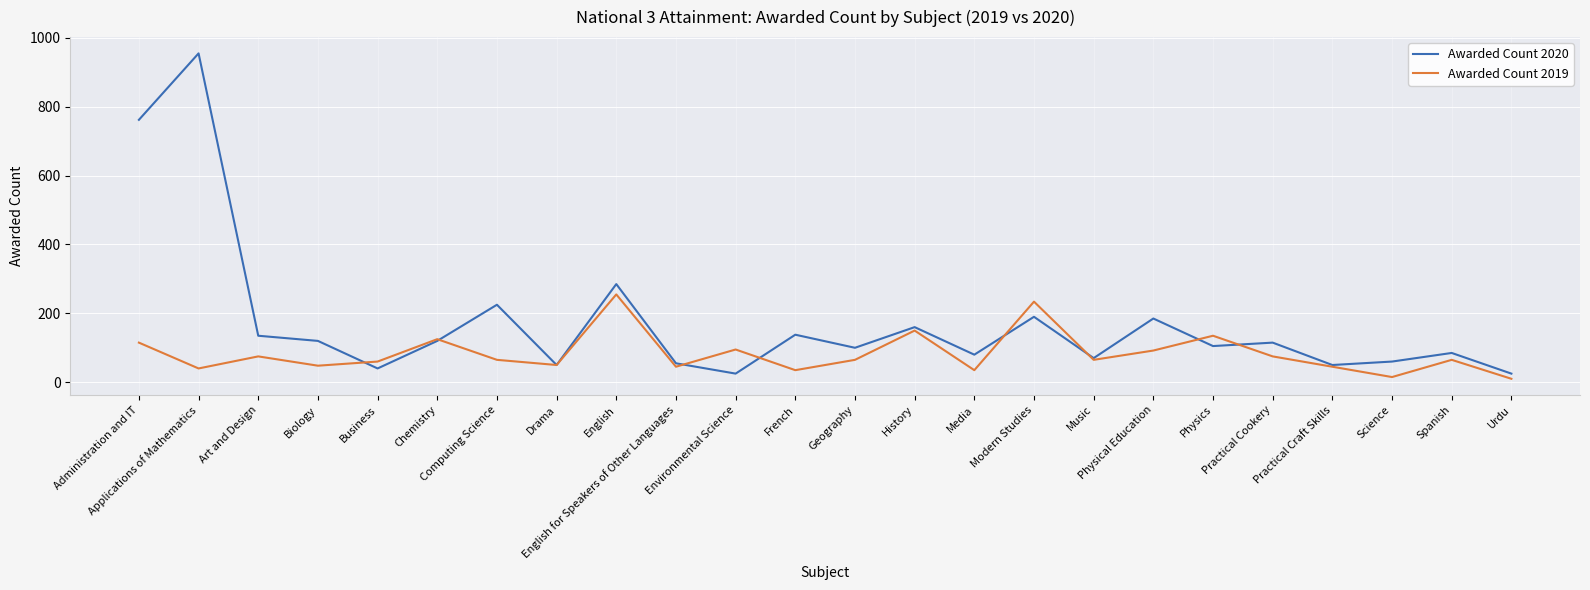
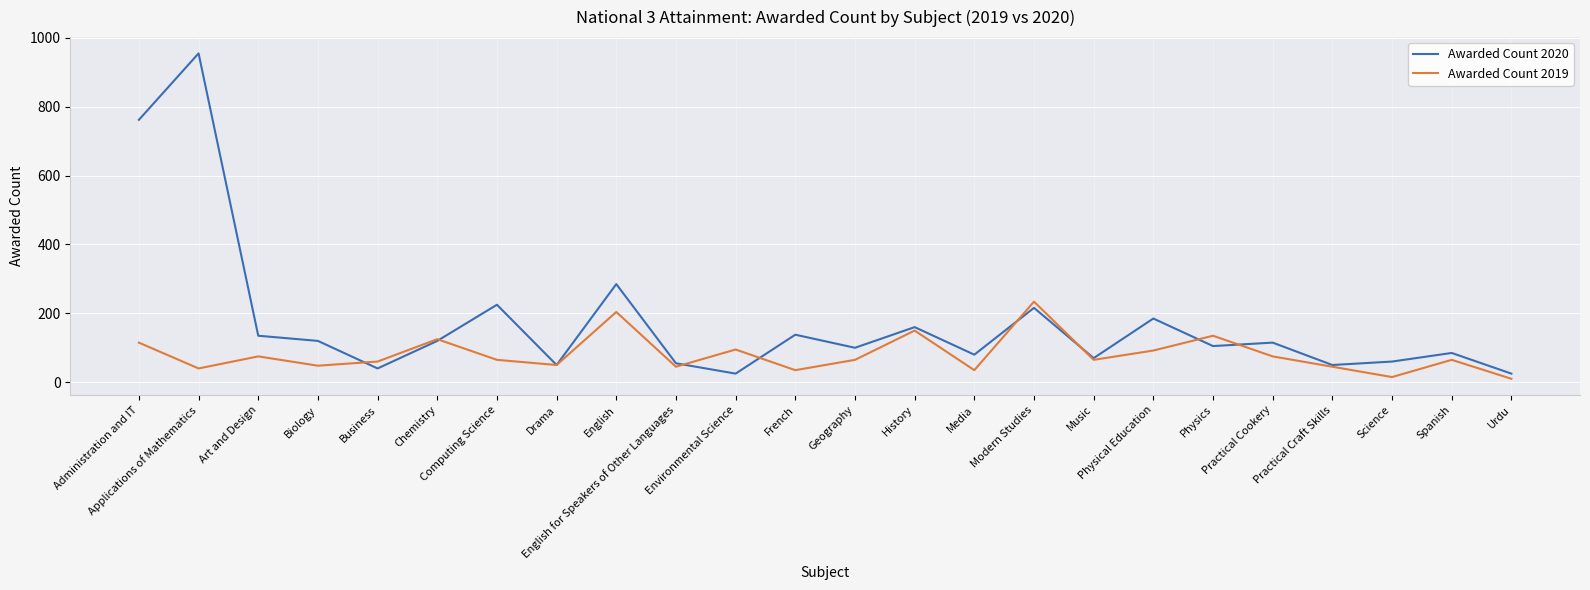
Awarded Count 2019, English: 260 -> 200
Awarded Count 2020, Modern Studies: 190 -> 220
